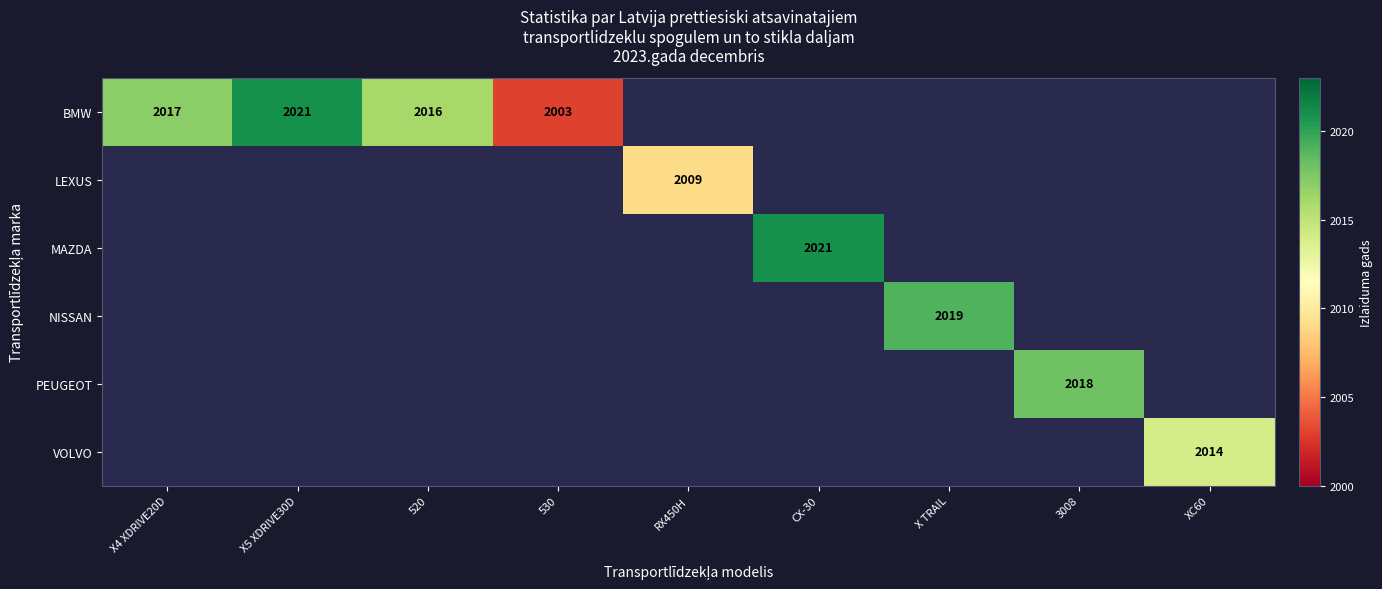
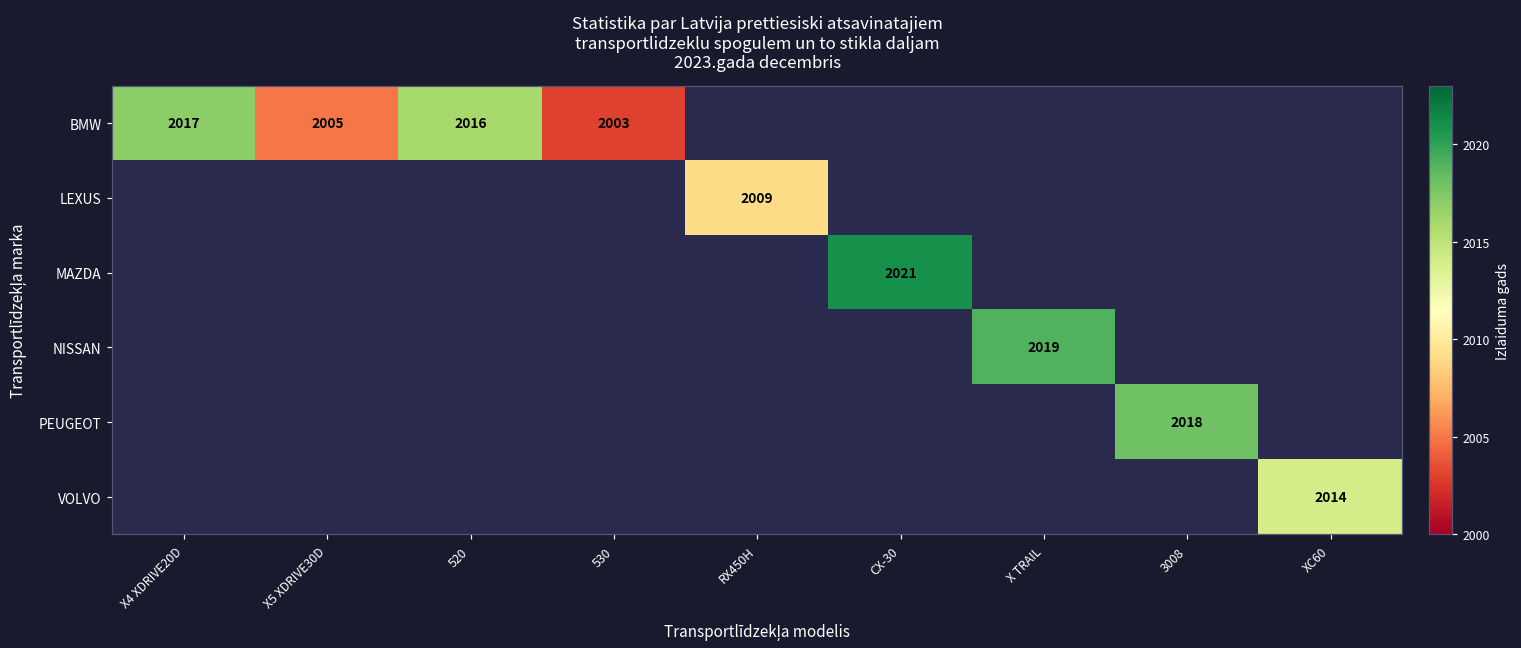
BMW, X5 XDRIVE30D: 2021 -> 2005
